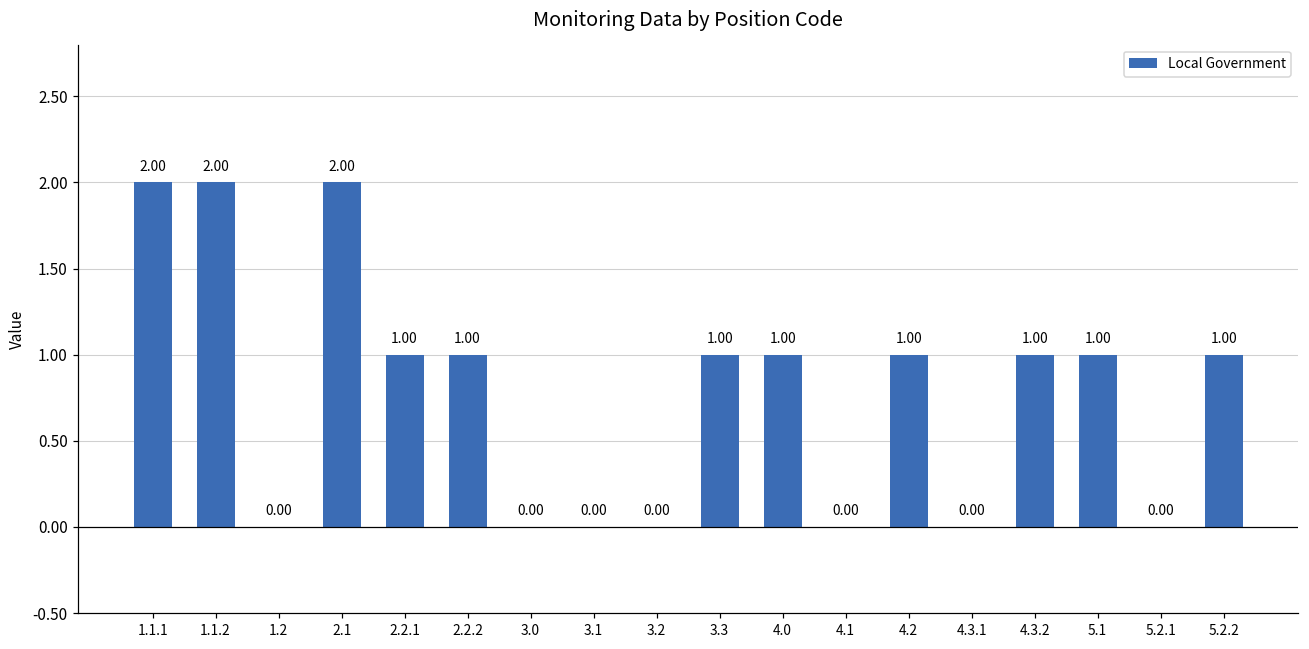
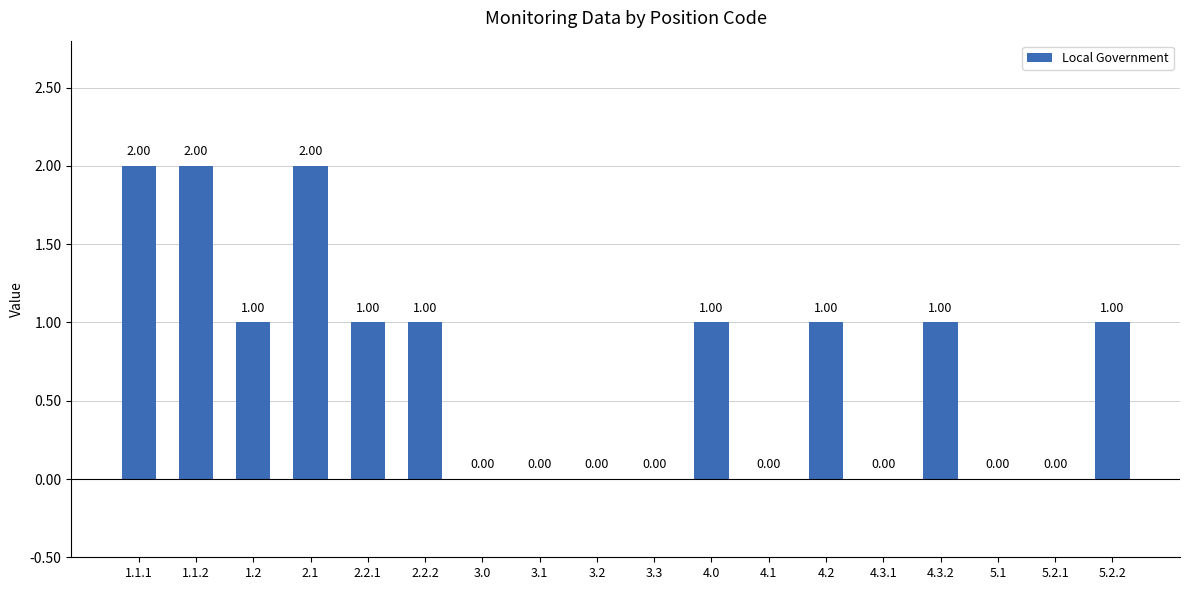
1.2: 0.00 -> 1.00
3.3: 1.00 -> 0.00
5.1: 1.00 -> 0.00
